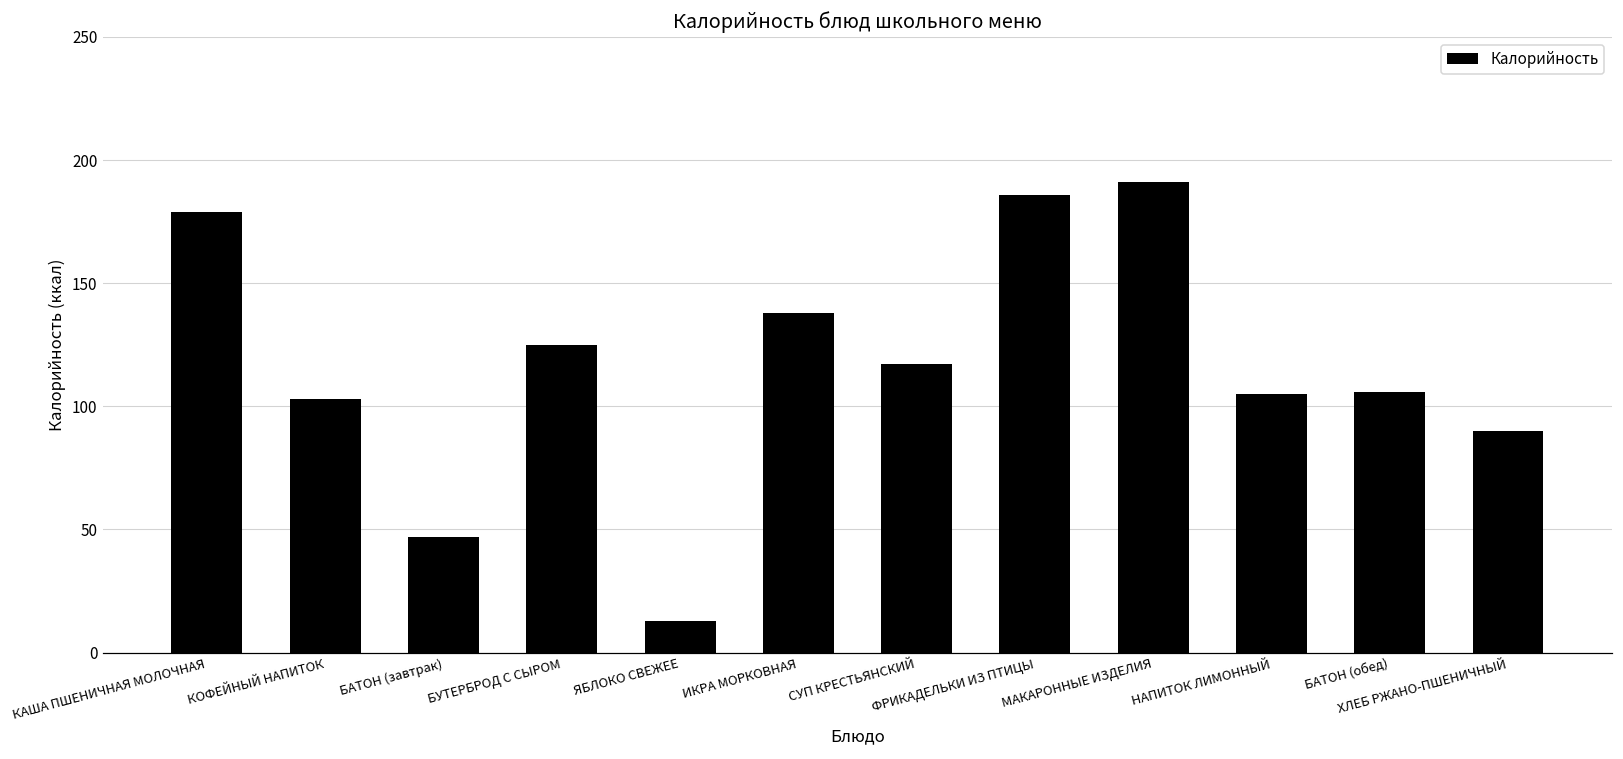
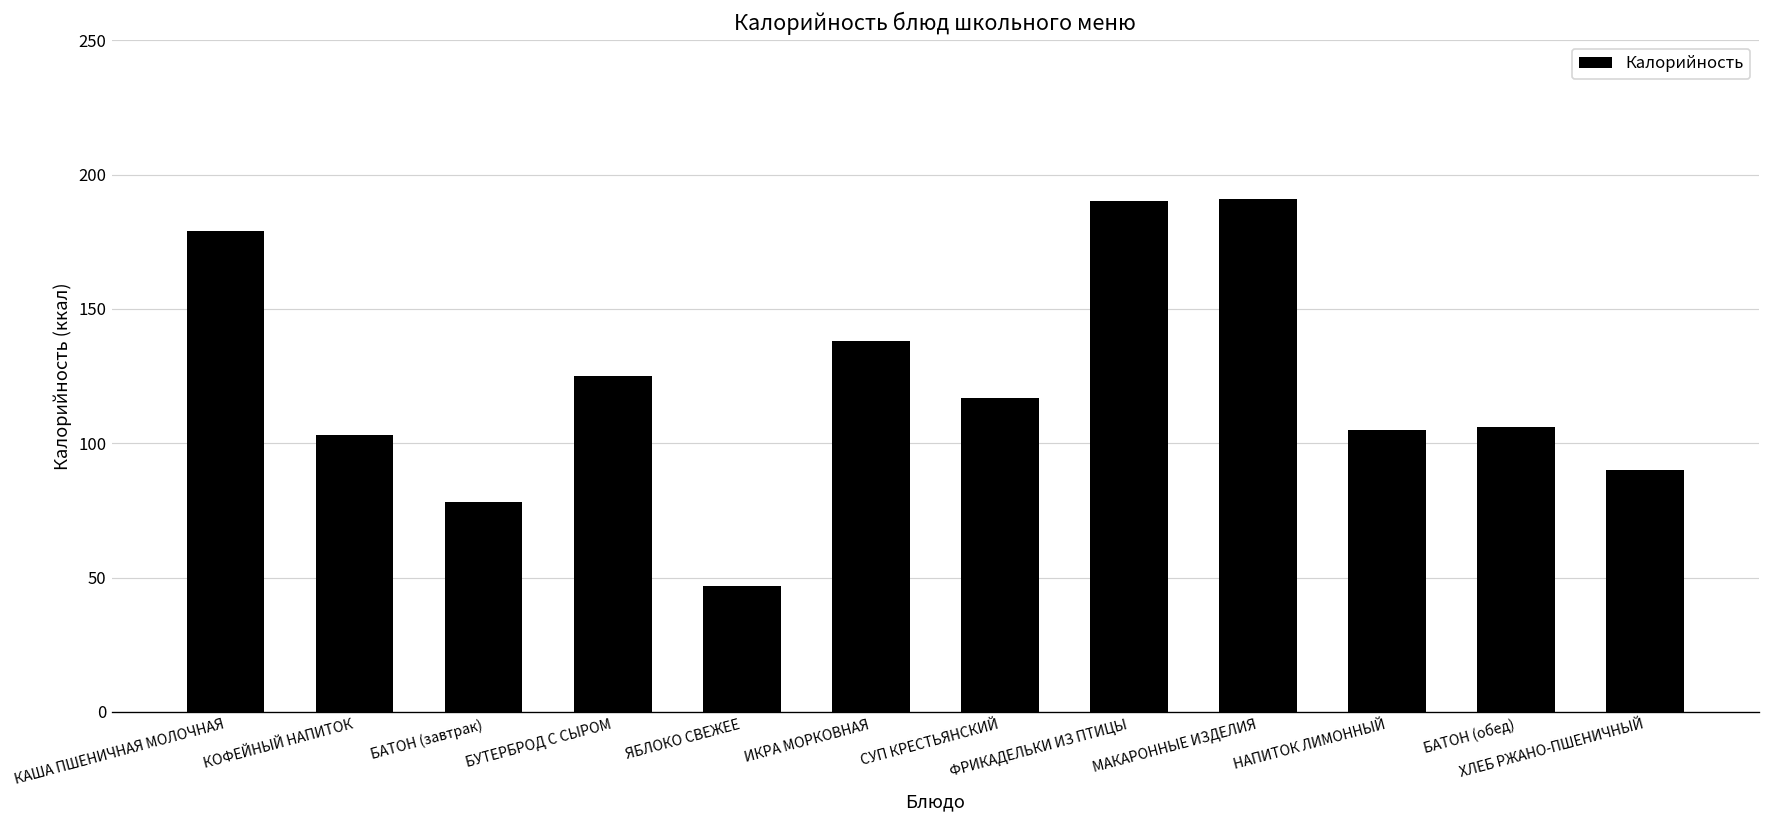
БАТОН (завтрак): 47 -> 78
ЯБЛОКО СВЕЖЕЕ: 13 -> 47
ФРИКАДЕЛЬКИ ИЗ ПТИЦЫ: 186 -> 190
